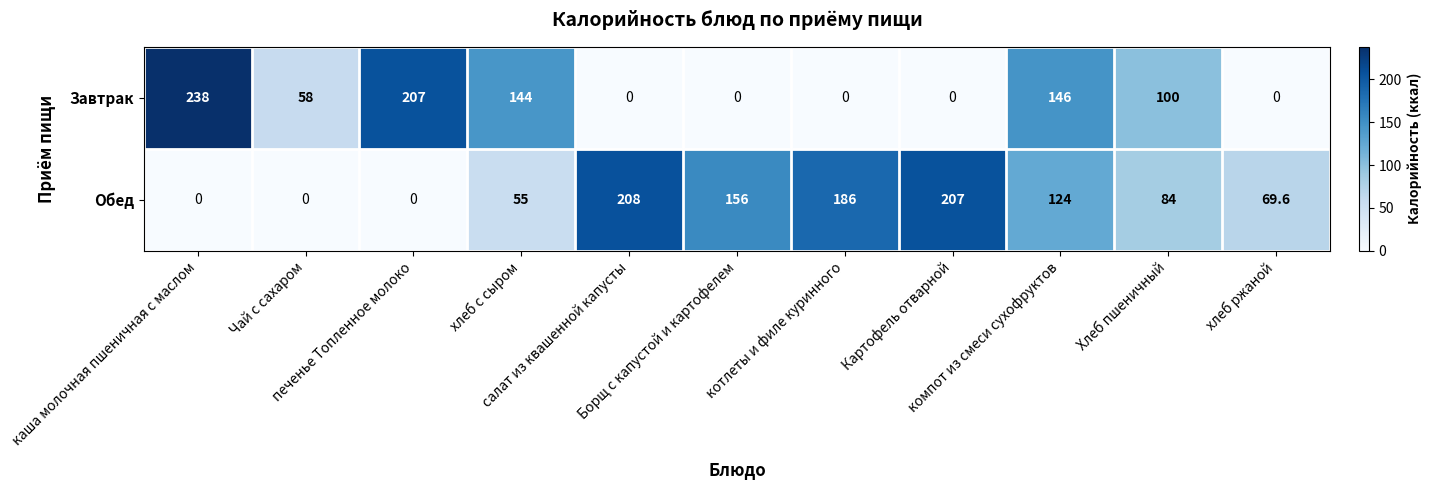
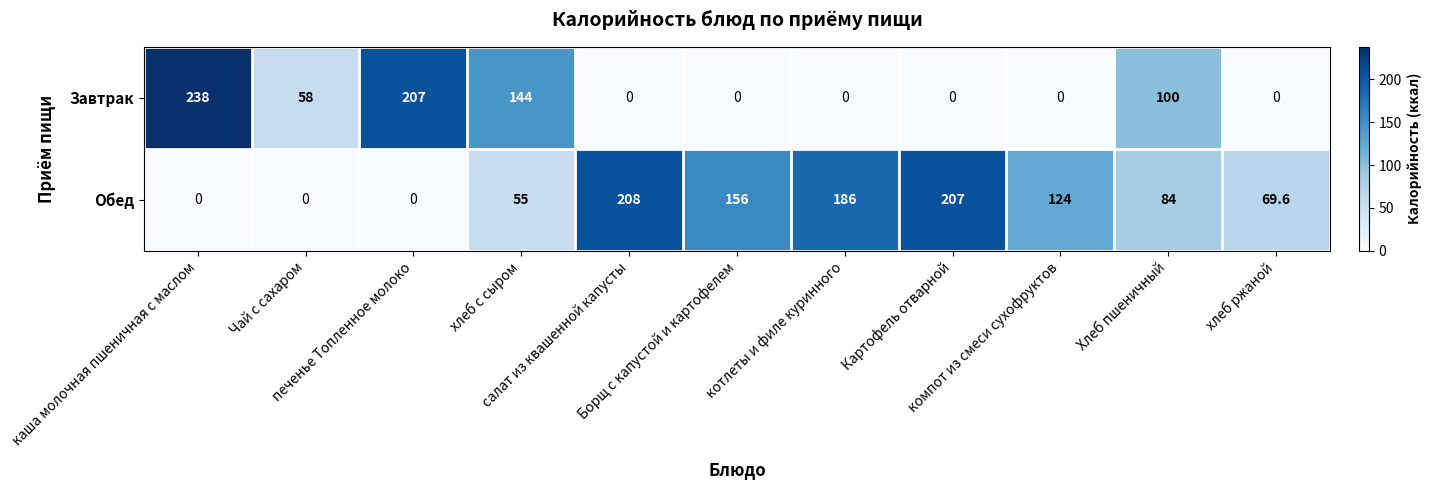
Завтрак, компот из смеси сухофруктов: 146 -> 0
